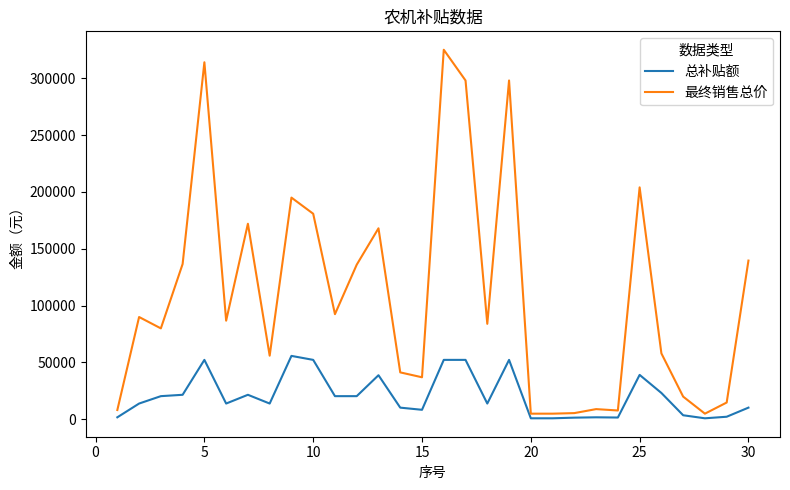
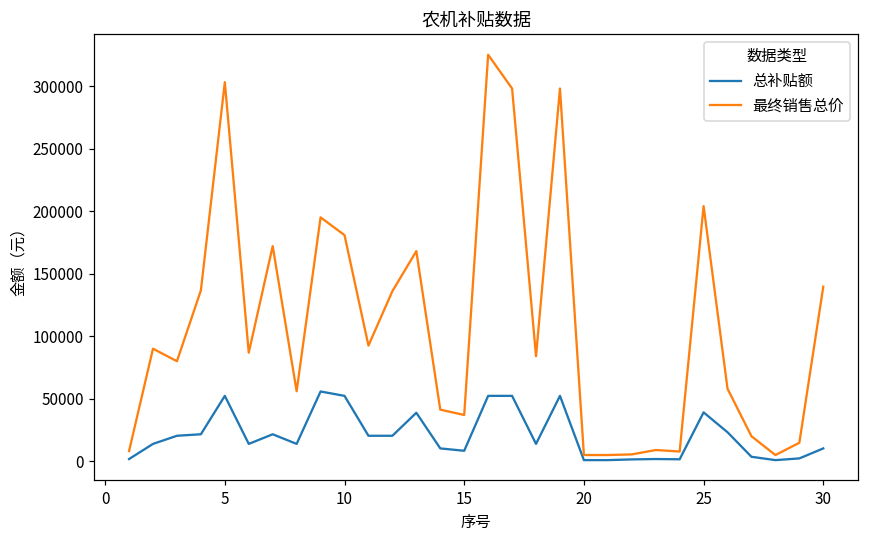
最终销售总价, 5: 314000 -> 303000
